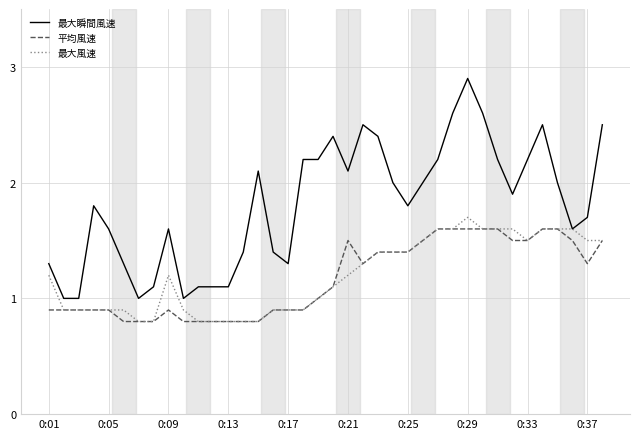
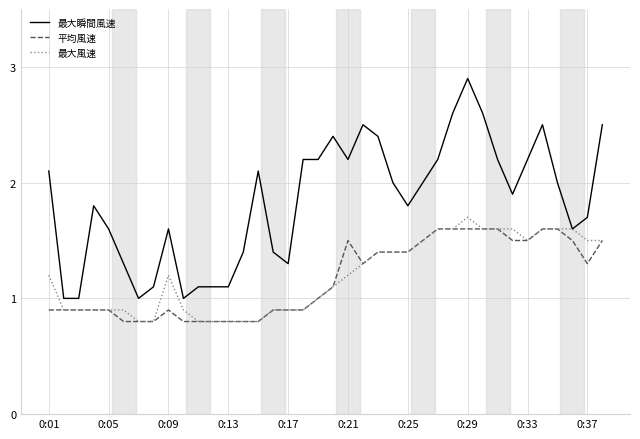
最大瞬間風速, 0:01: 1.3 -> 2.1
最大瞬間風速, 0:21: 2.1 -> 2.2
